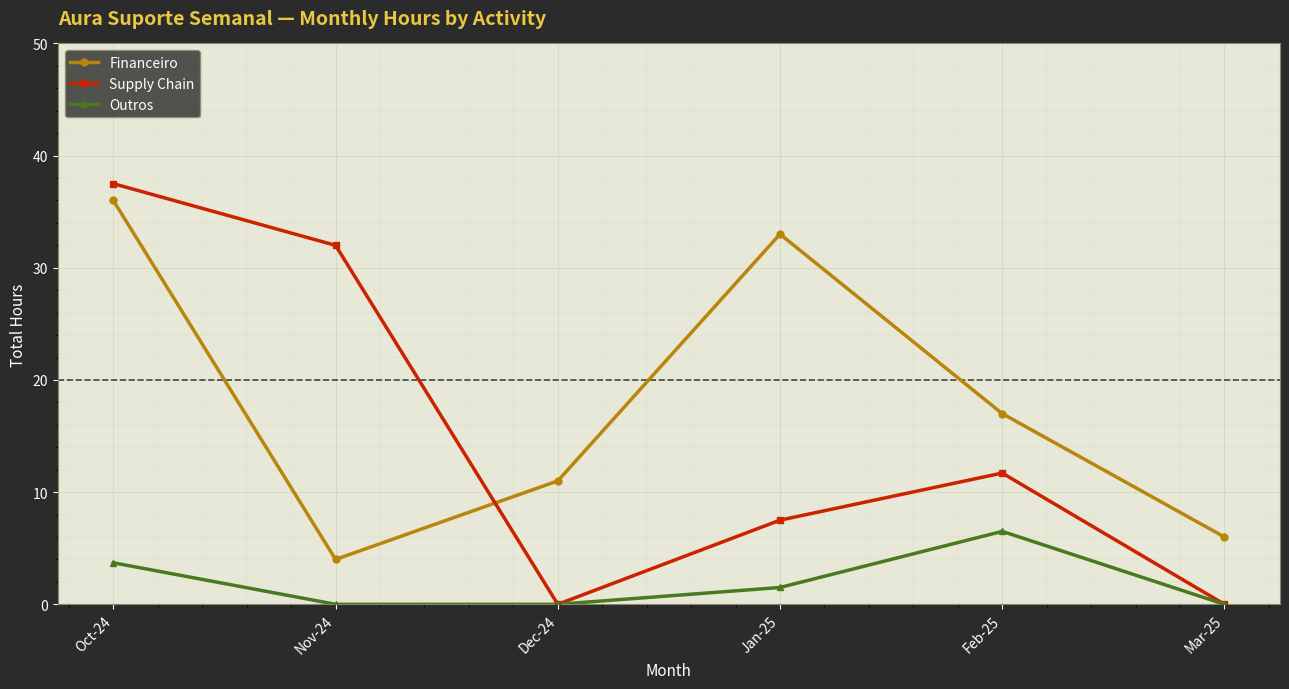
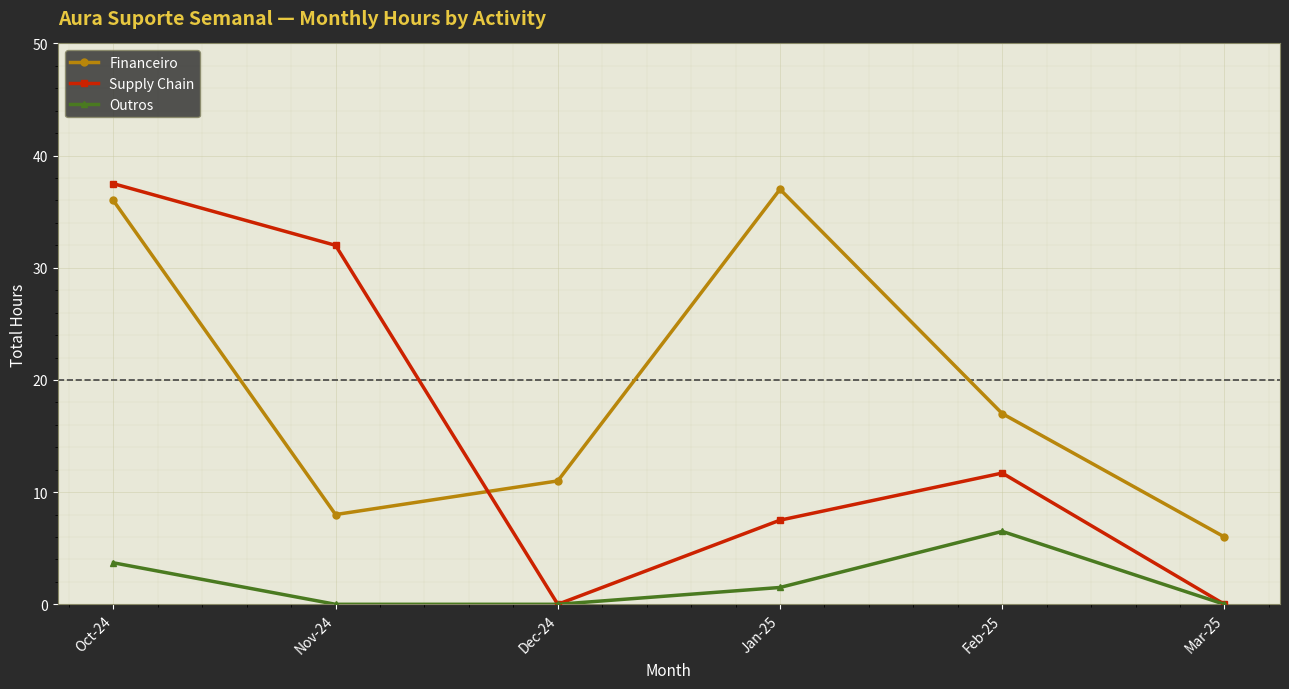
Financeiro, Nov-24: 4 -> 8
Financeiro, Jan-25: 33 -> 37
